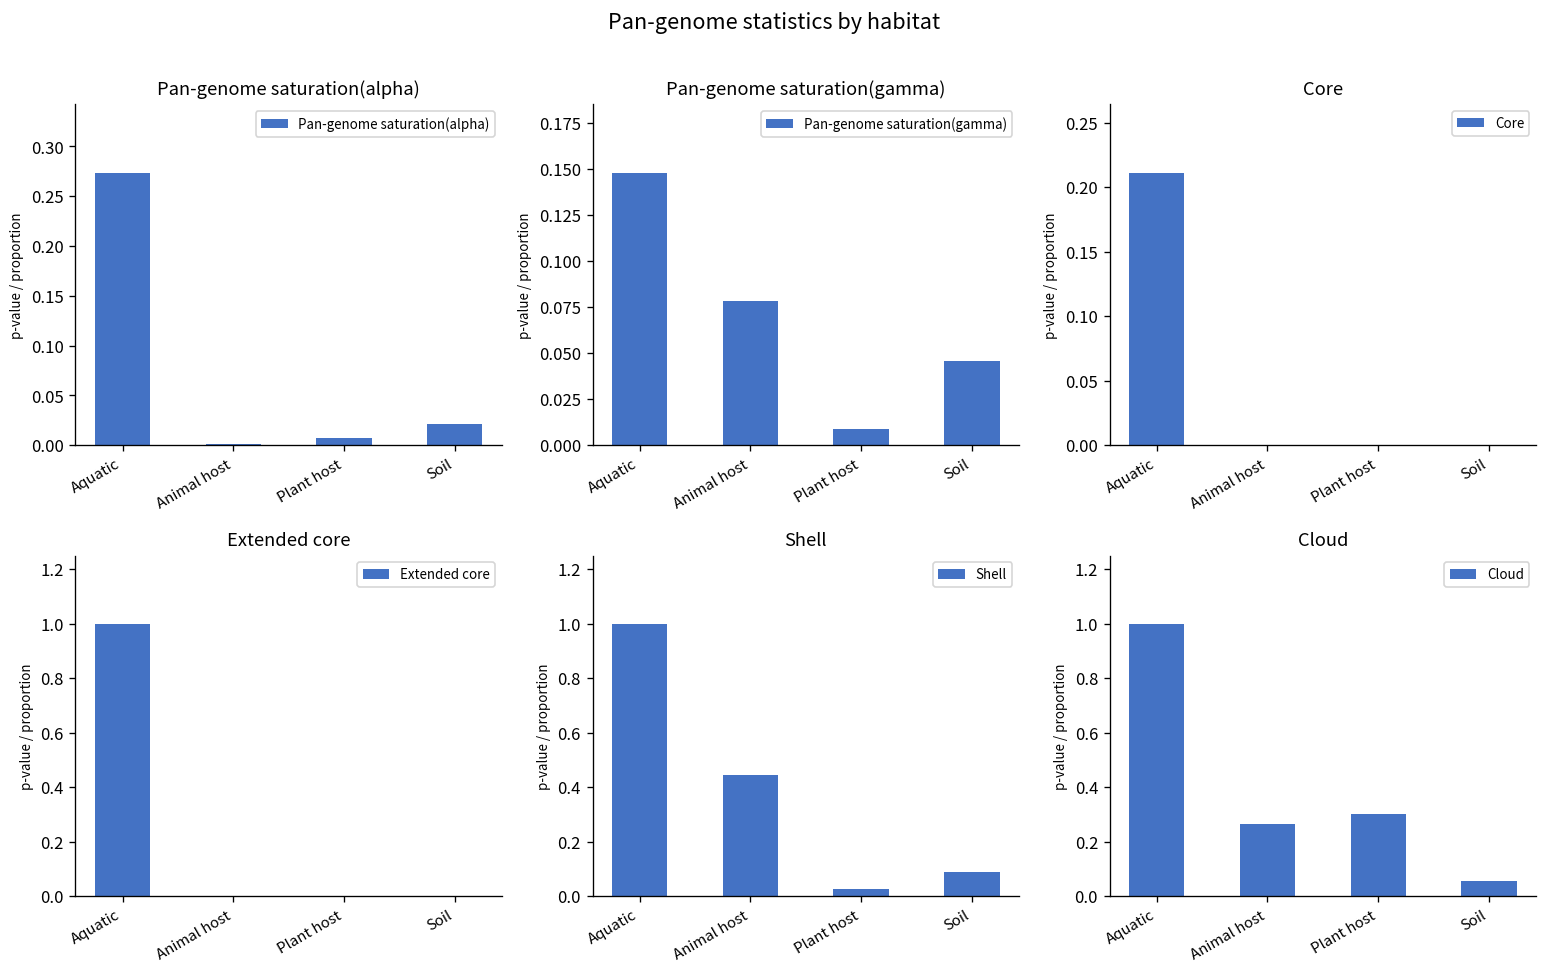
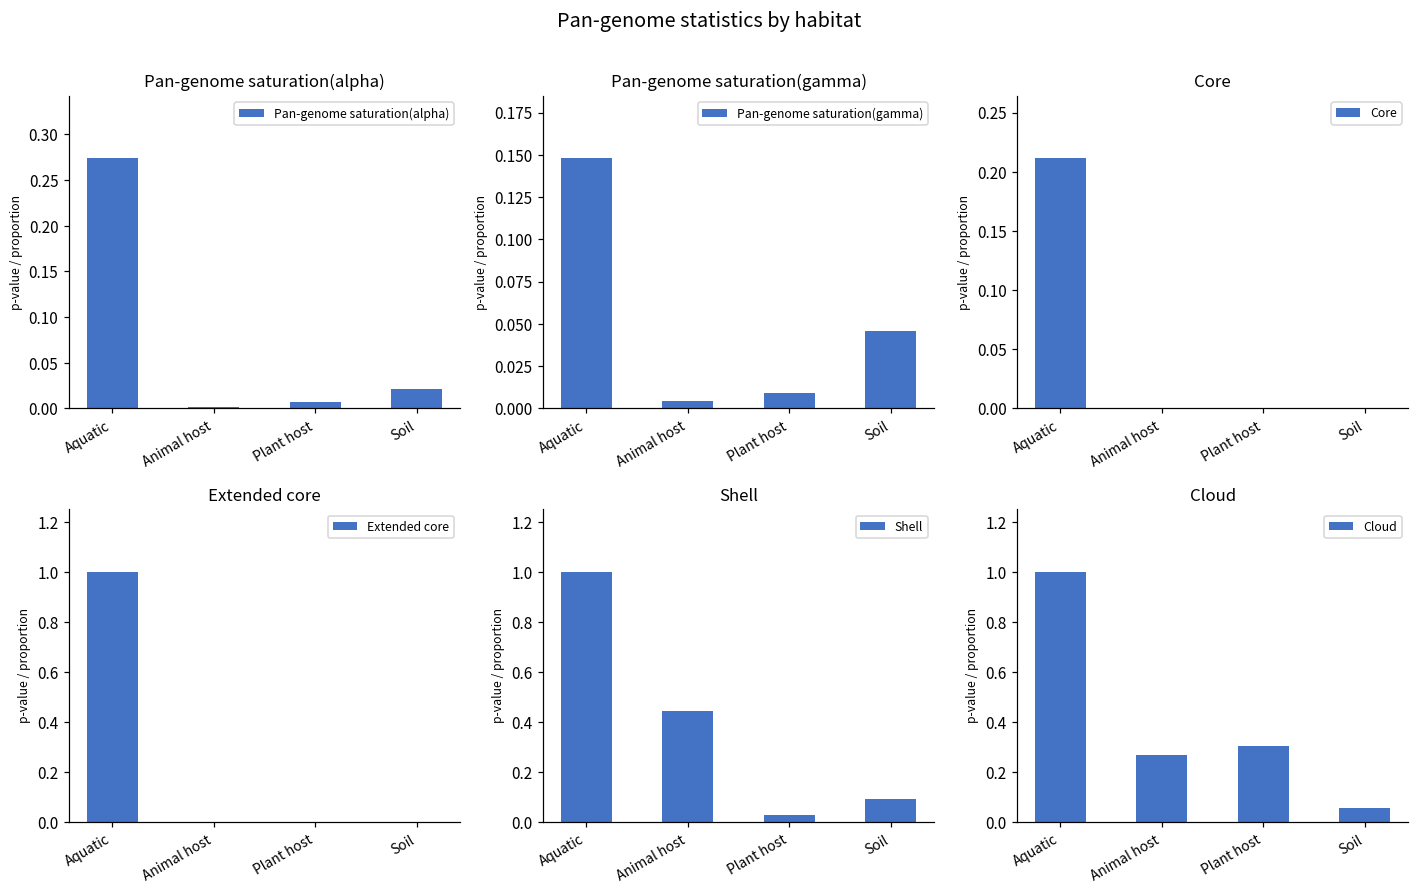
Pan-genome saturation(gamma), Animal host: 0.078 -> 0.004
